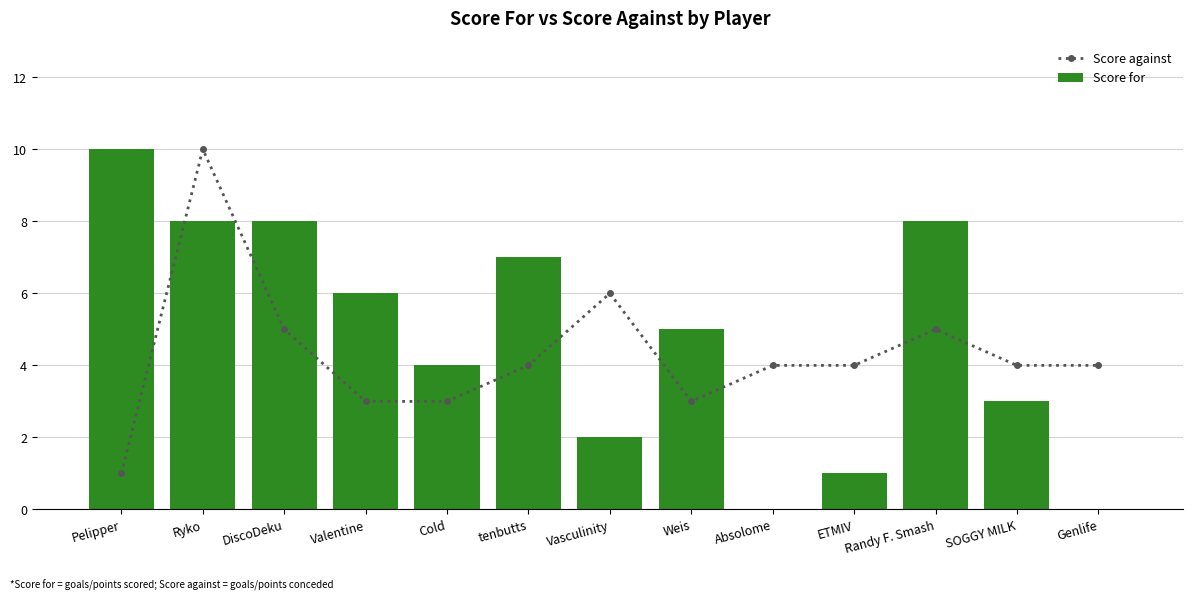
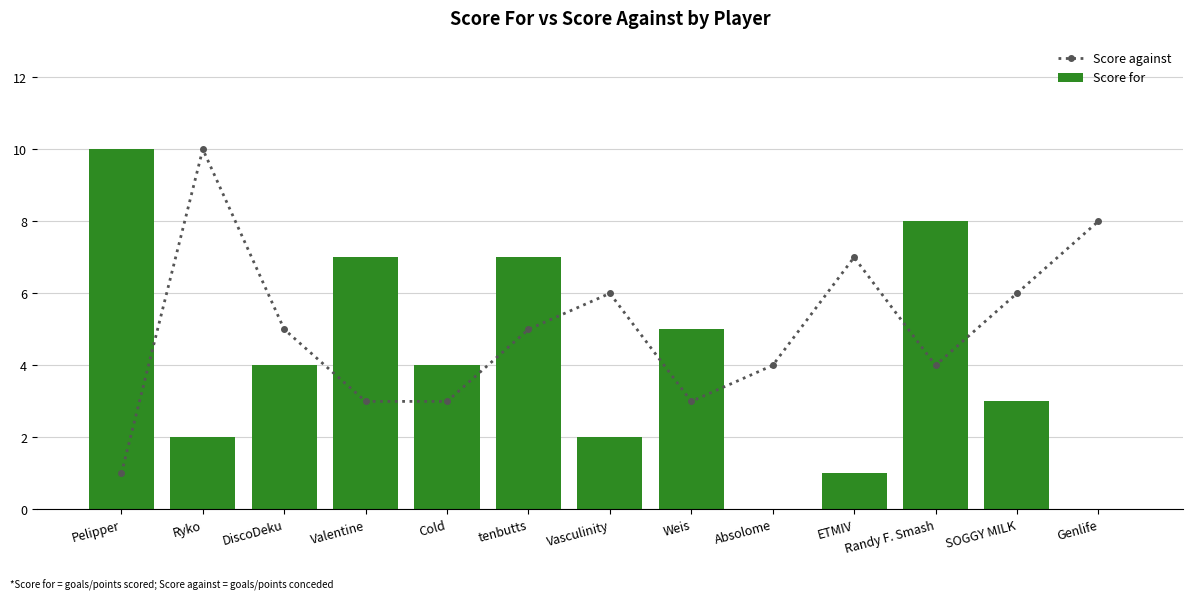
Score for, Ryko: 8 -> 2
Score for, DiscoDeku: 8 -> 4
Score for, Valentine: 6 -> 7
Score against, tenbutts: 4 -> 5
Score against, ETMIV: 4 -> 7
Score against, Randy F. Smash: 5 -> 4
Score against, SOGGY MILK: 4 -> 6
Score against, Genlife: 4 -> 8
